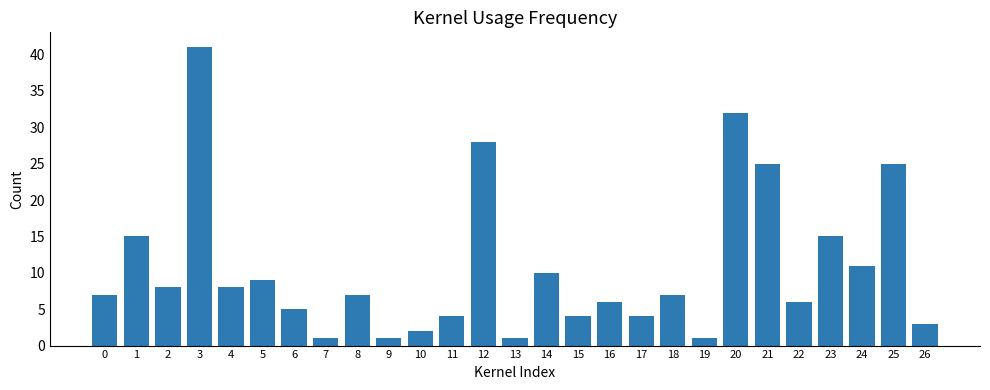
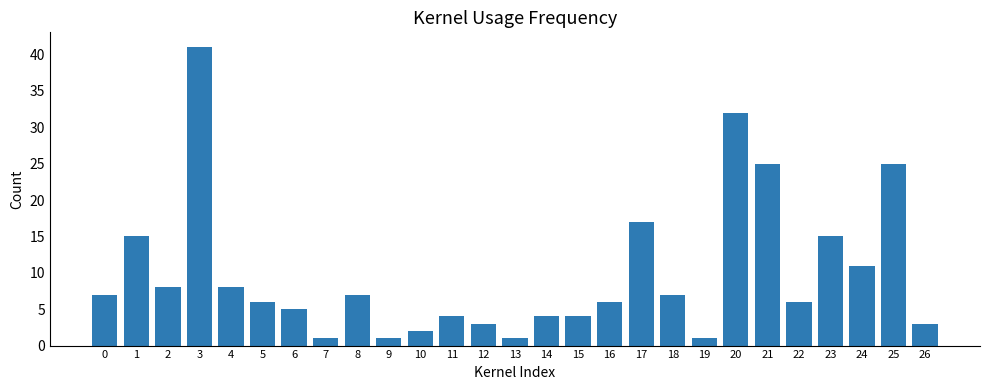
5: 9 -> 6
12: 28 -> 3
14: 10 -> 4
17: 4 -> 17
